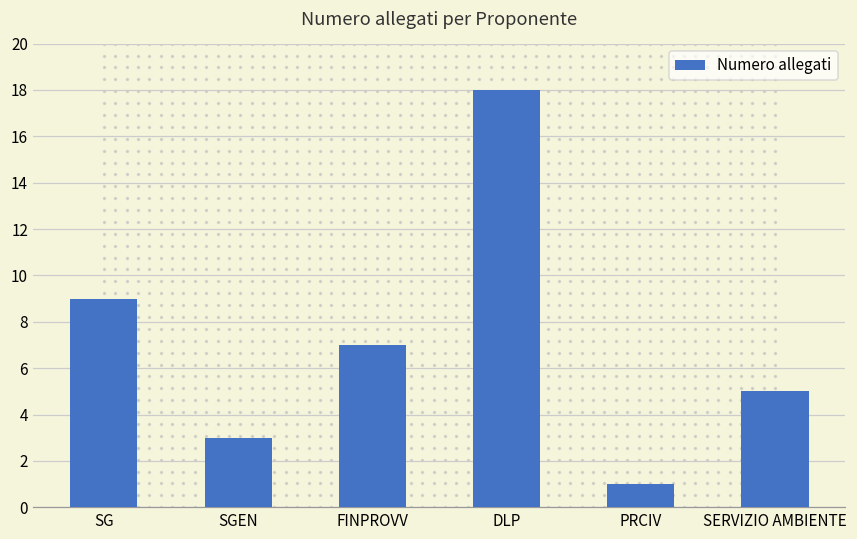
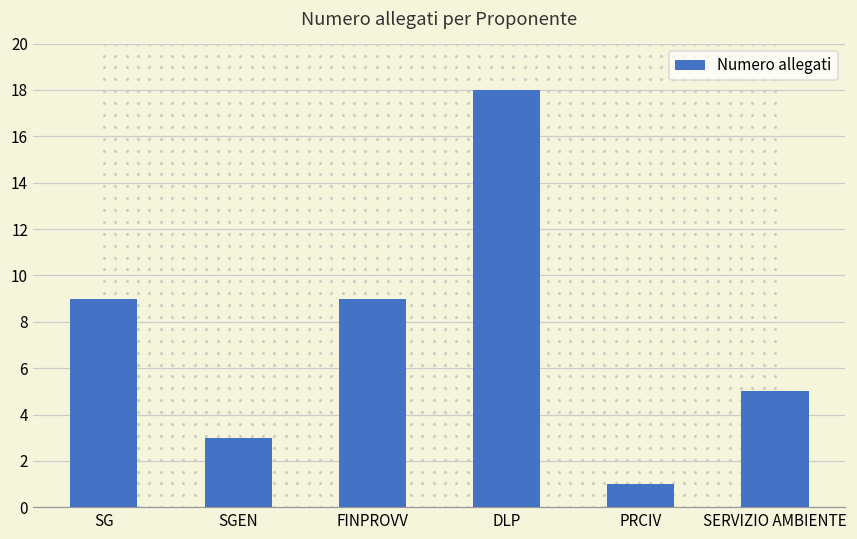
Numero allegati, FINPROVV: 7 -> 9
